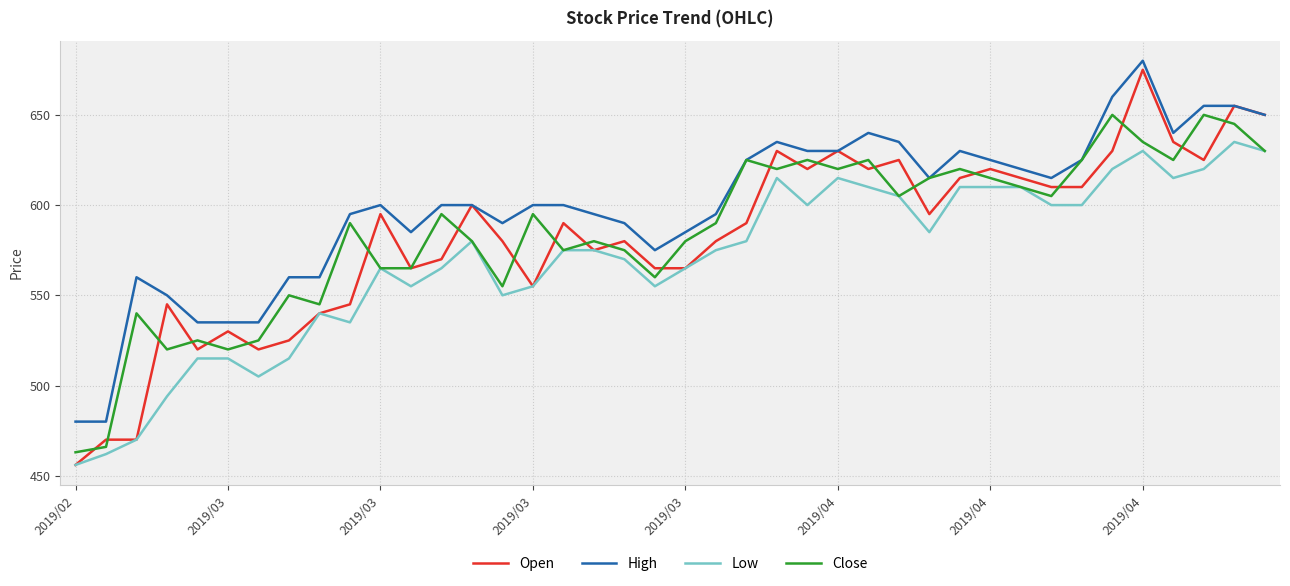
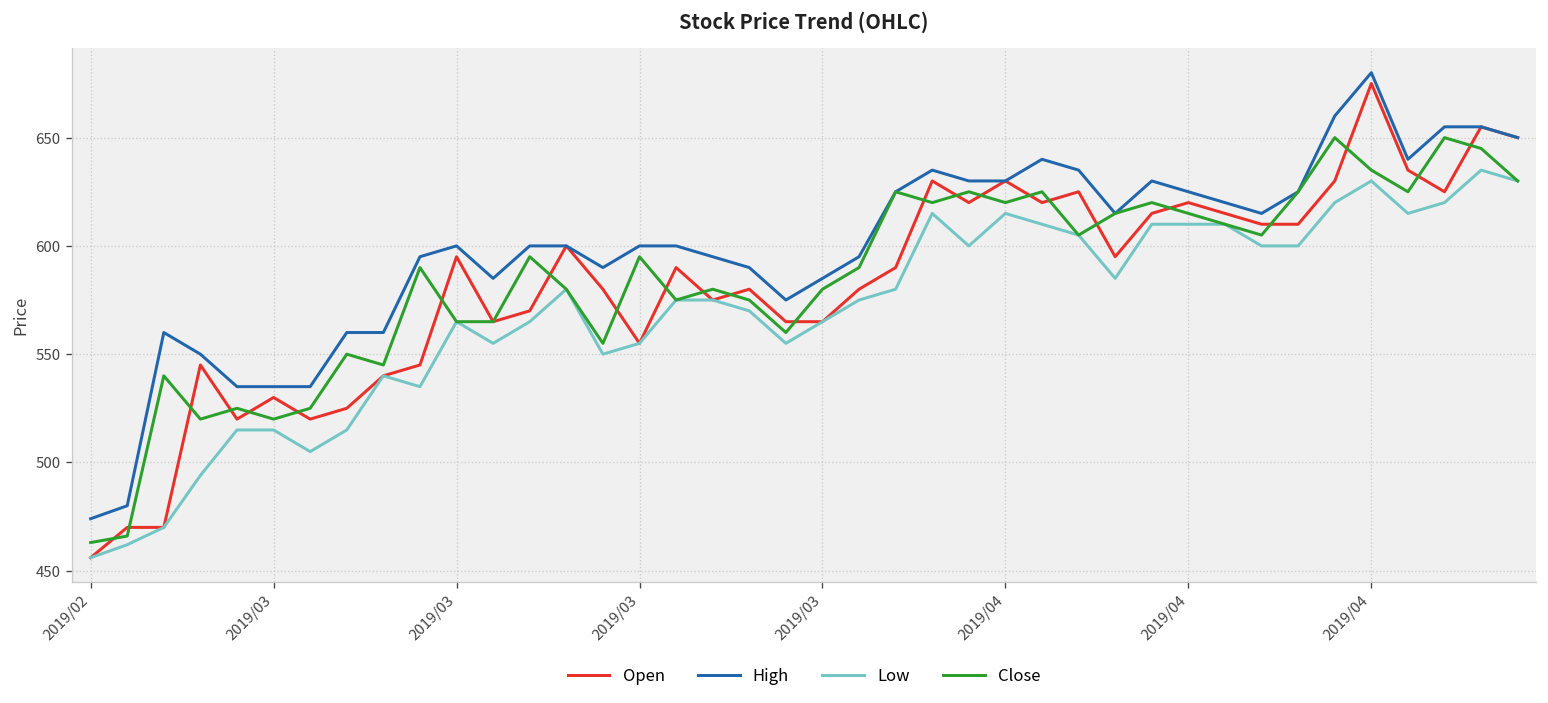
High, 2019/02: 480 -> 474
